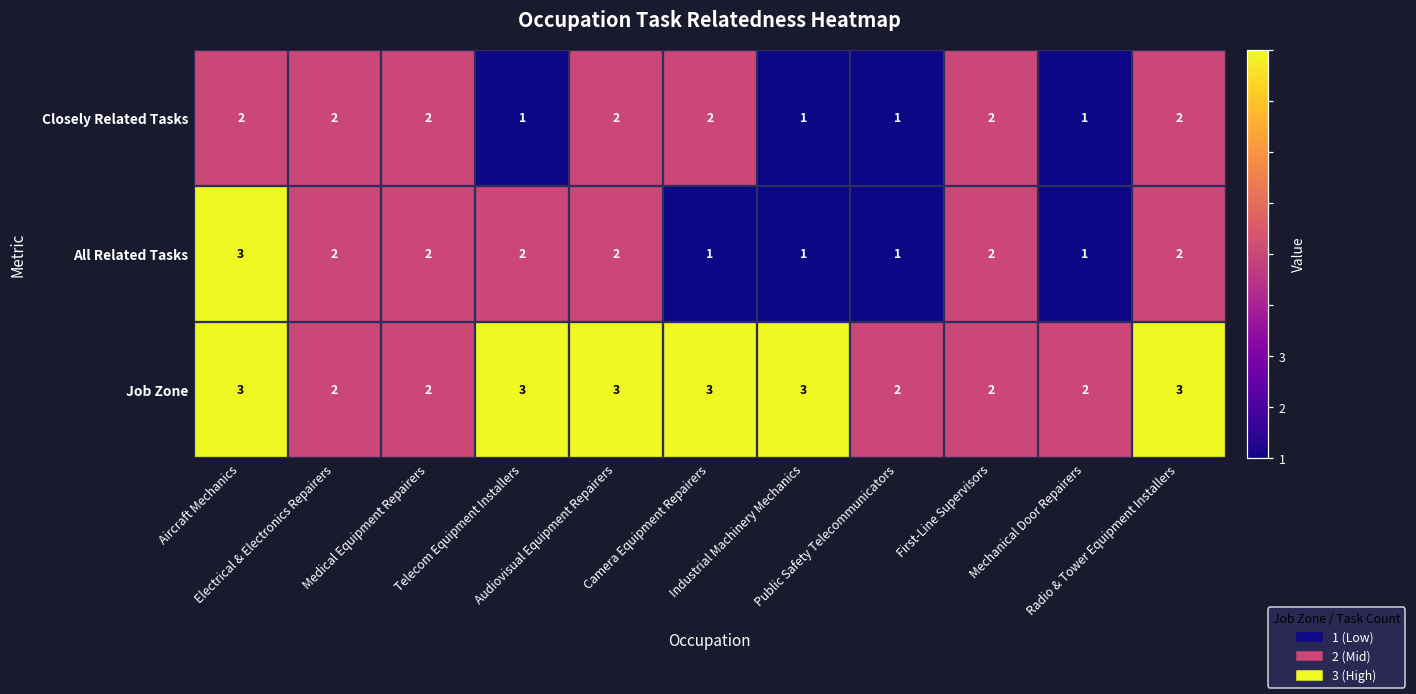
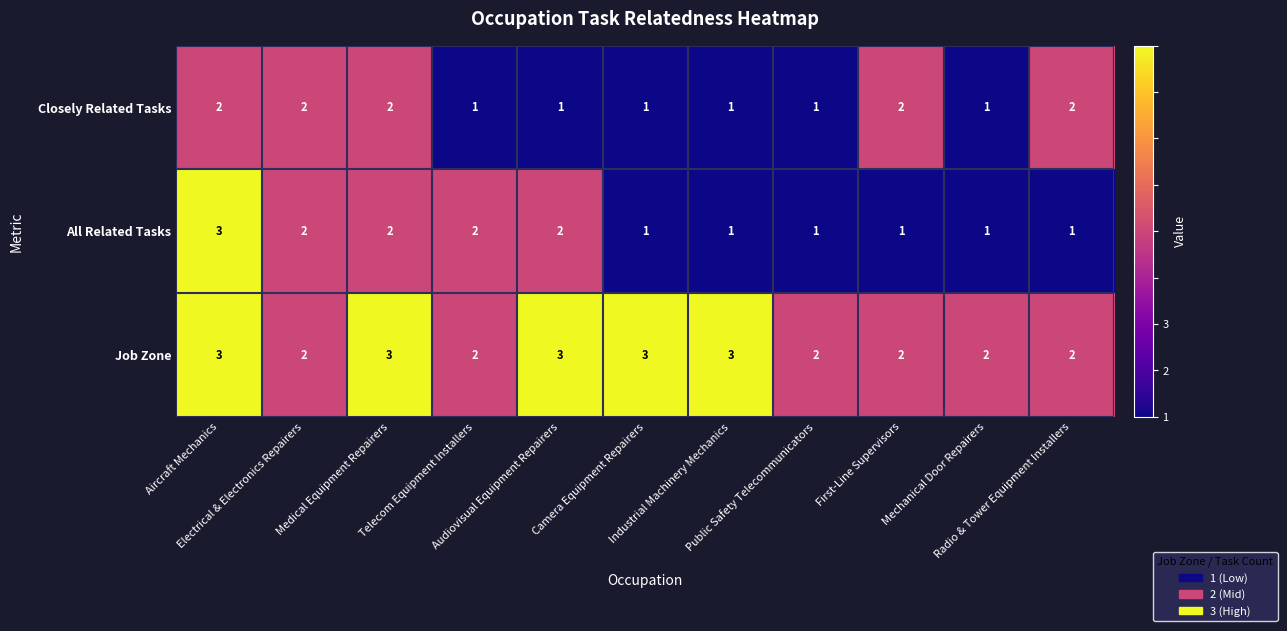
Closely Related Tasks, Audiovisual Equipment Repairers: 2 -> 1
Closely Related Tasks, Camera Equipment Repairers: 2 -> 1
All Related Tasks, First-Line Supervisors: 2 -> 1
All Related Tasks, Radio & Tower Equipment Installers: 2 -> 1
Job Zone, Medical Equipment Repairers: 2 -> 3
Job Zone, Telecom Equipment Installers: 3 -> 2
Job Zone, Radio & Tower Equipment Installers: 3 -> 2
